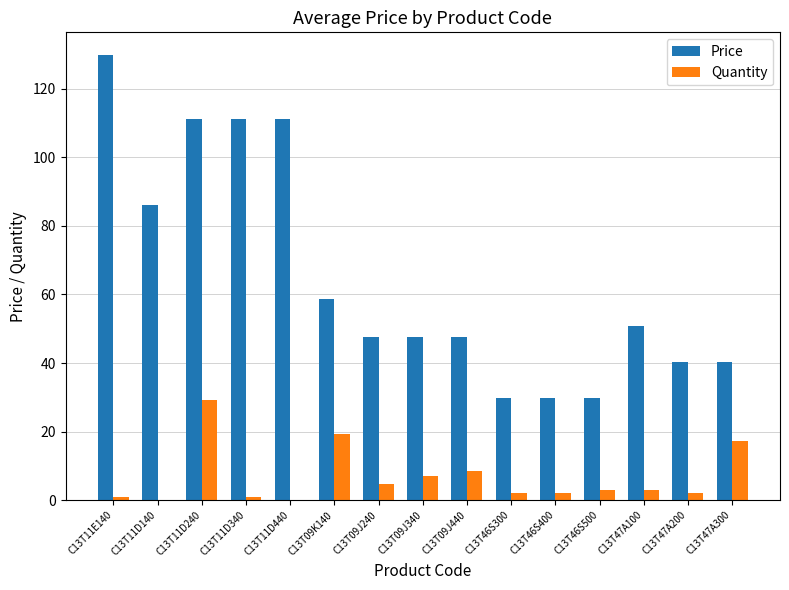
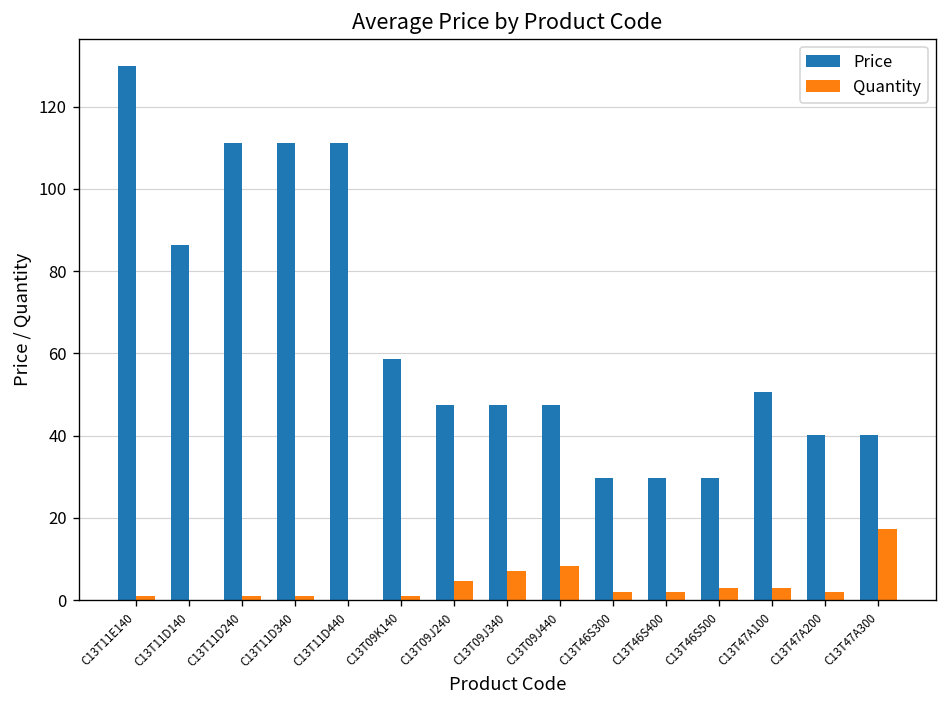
Quantity, C13T11D240: 29 -> 1
Quantity, C13T09K140: 19 -> 1
